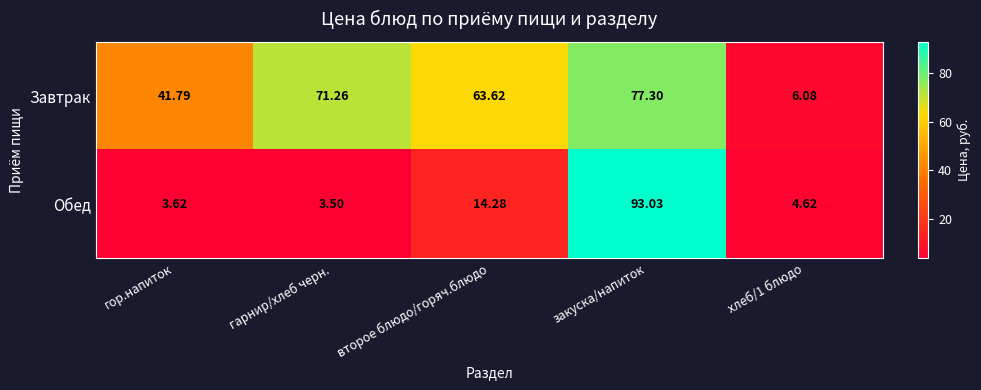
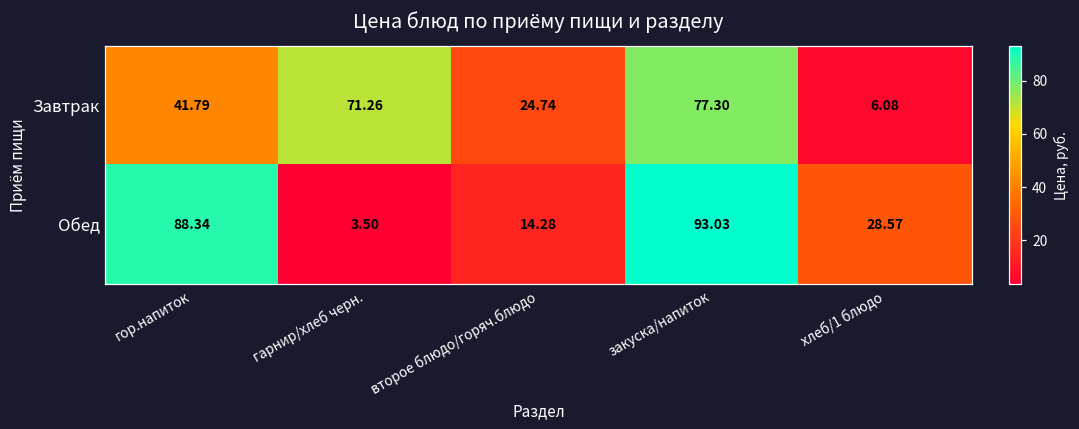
Завтрак, второе блюдо/горяч.блюдо: 63.62 -> 24.74
Обед, гор.напиток: 3.62 -> 88.34
Обед, хлеб/1 блюдо: 4.62 -> 28.57
